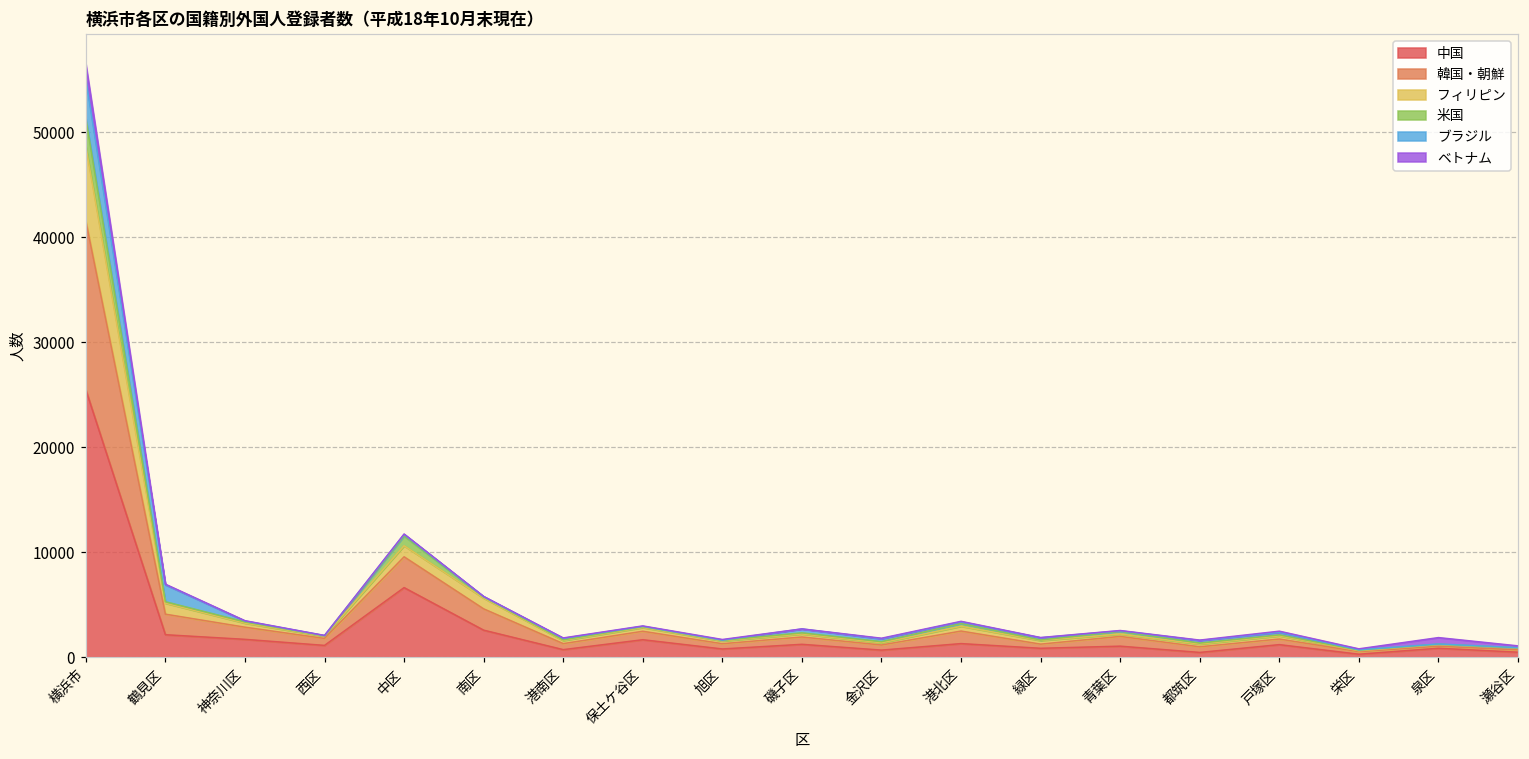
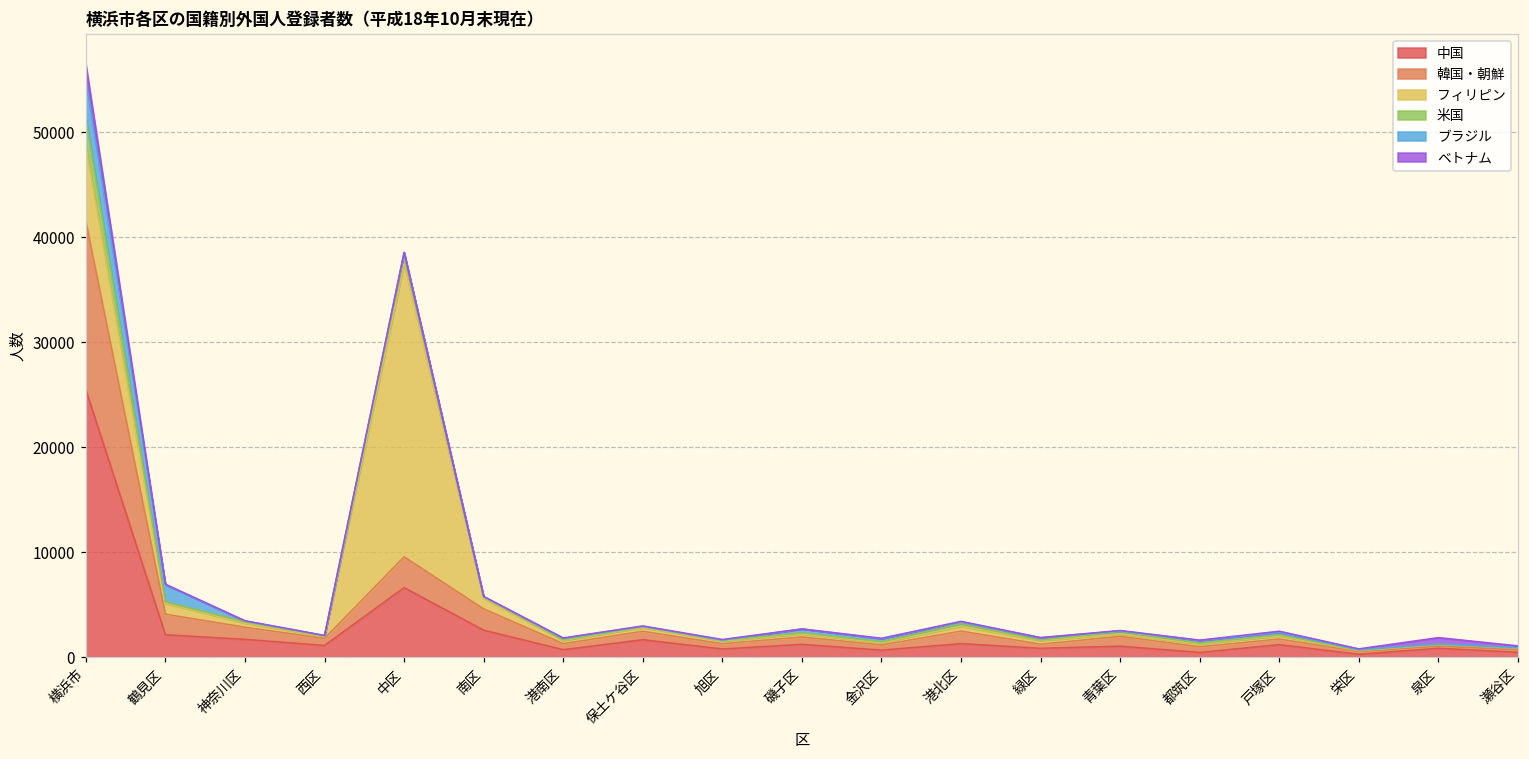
フィリピン, 中区: 1000 -> 28000
